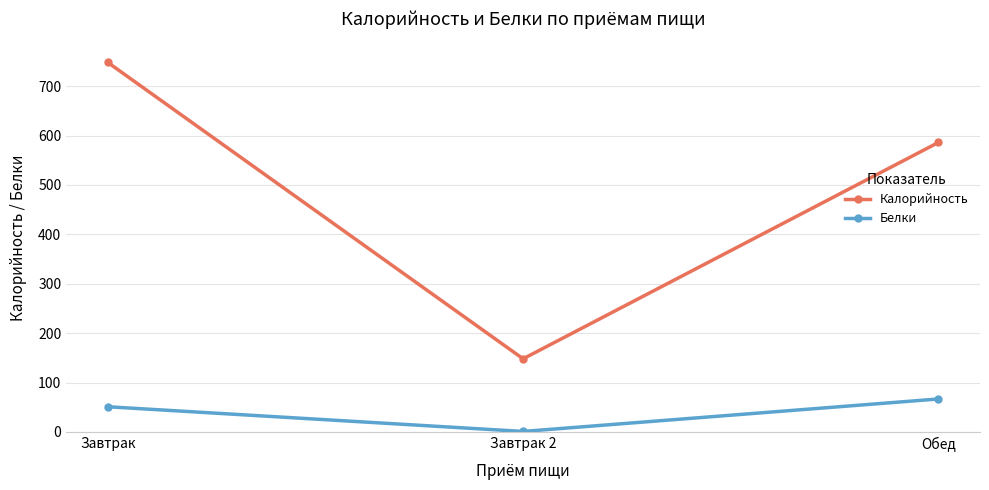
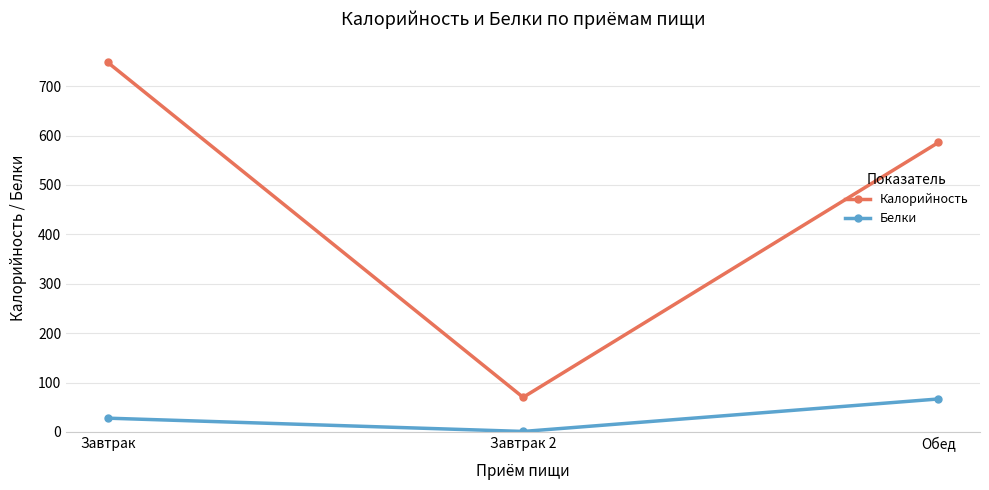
Белки, Завтрак: 50 -> 30
Калорийность, Завтрак 2: 150 -> 70
